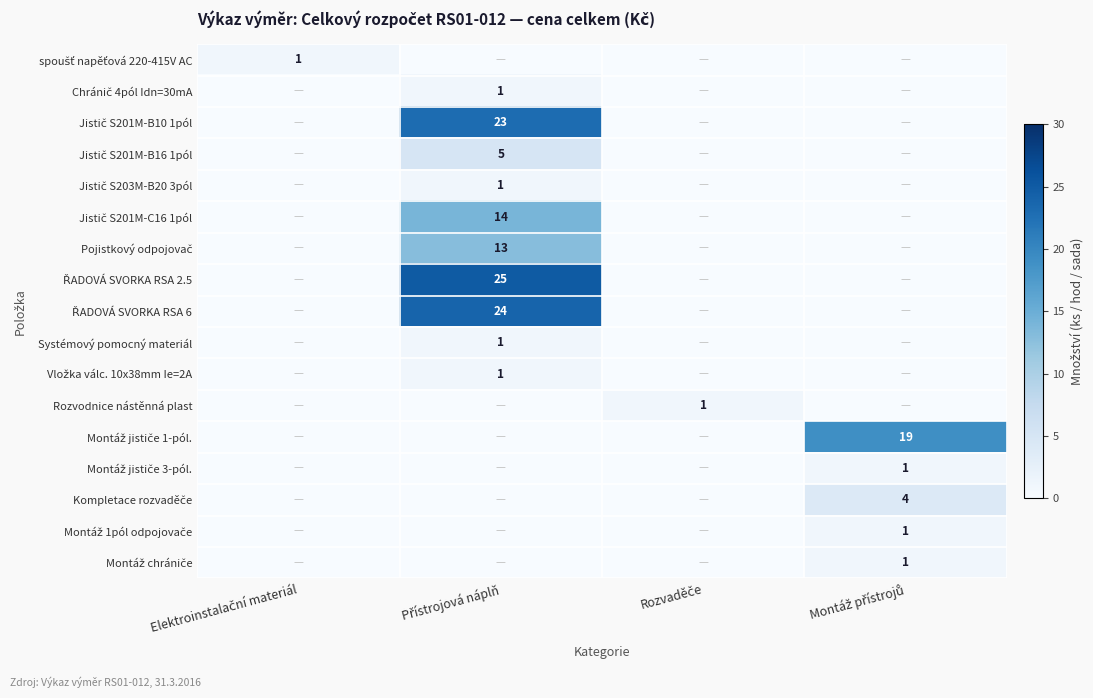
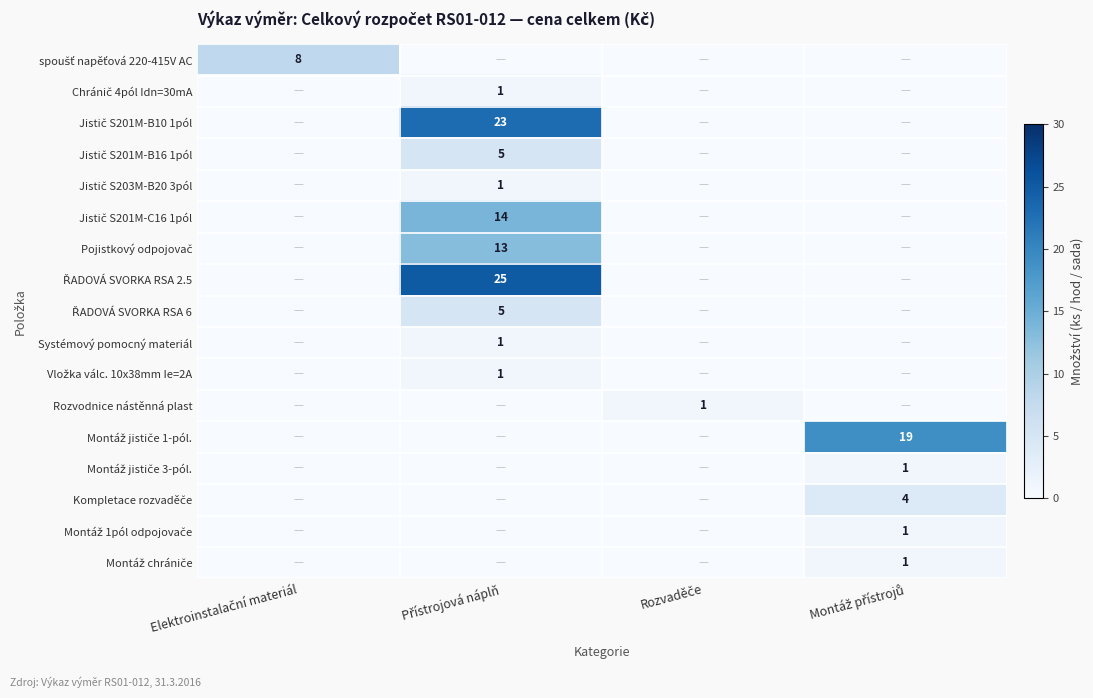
spoušť napěťová 220-415V AC, Elektroinstalační materiál: 1 -> 8
ŘADOVÁ SVORKA RSA 6, Přístrojová náplň: 24 -> 5
